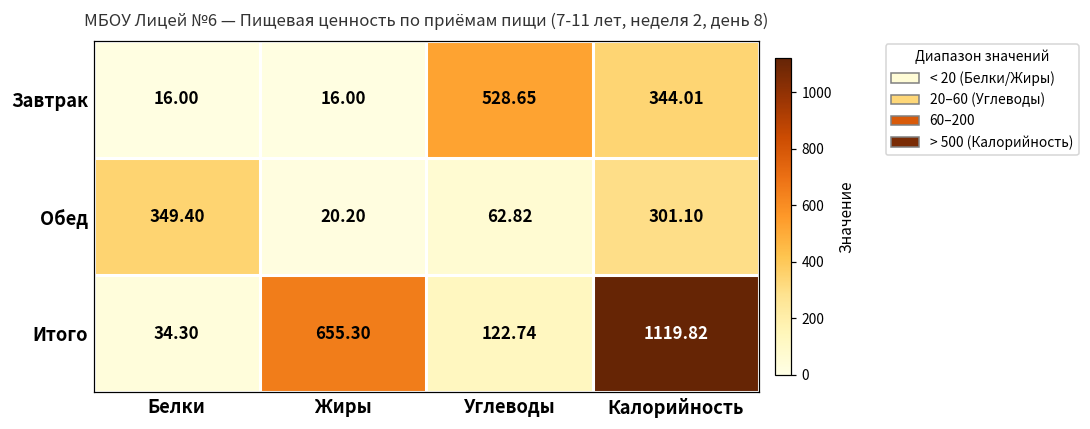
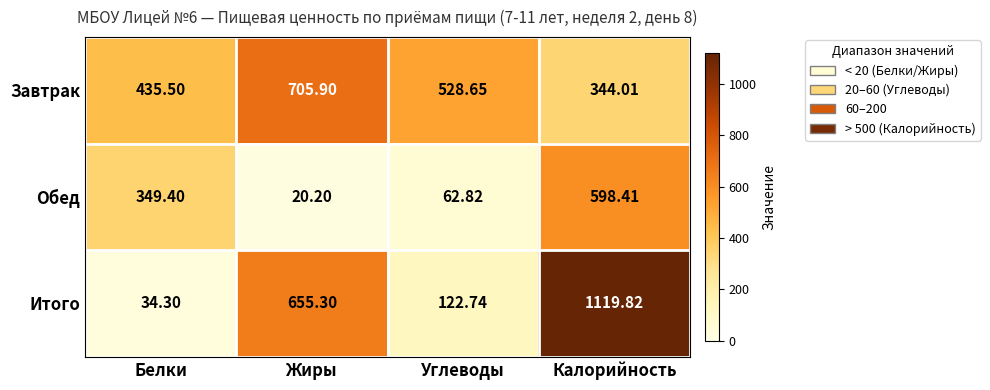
Завтрак, Белки: 16.00 -> 435.50
Завтрак, Жиры: 16.00 -> 705.90
Обед, Калорийность: 301.10 -> 598.41
